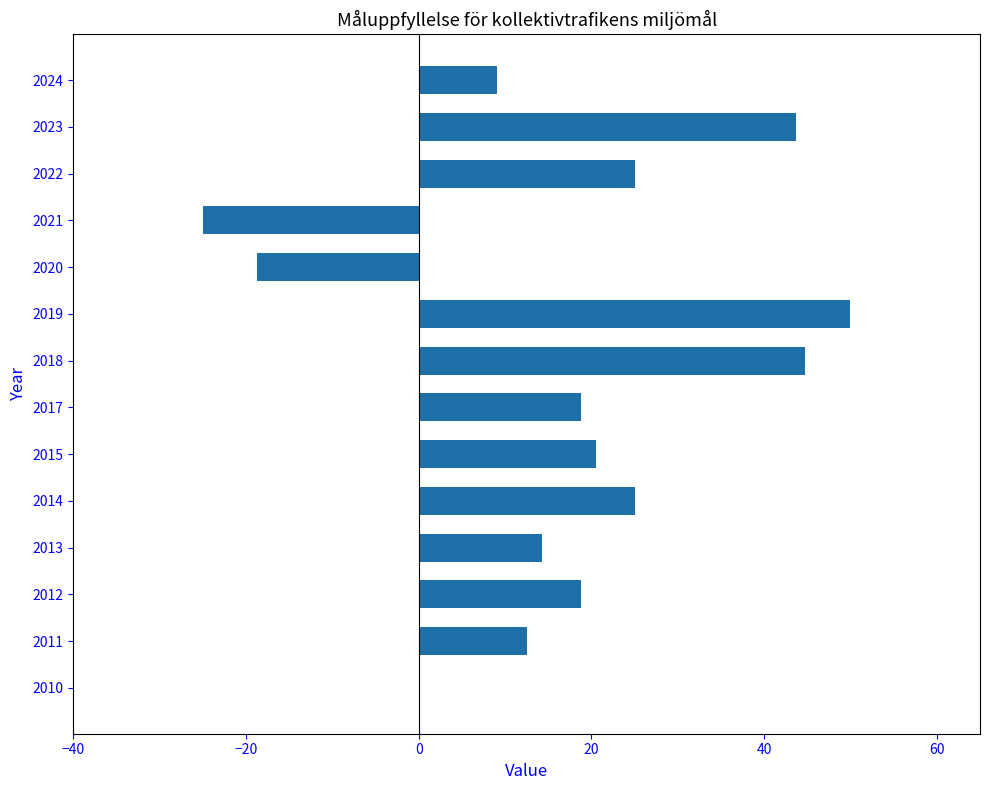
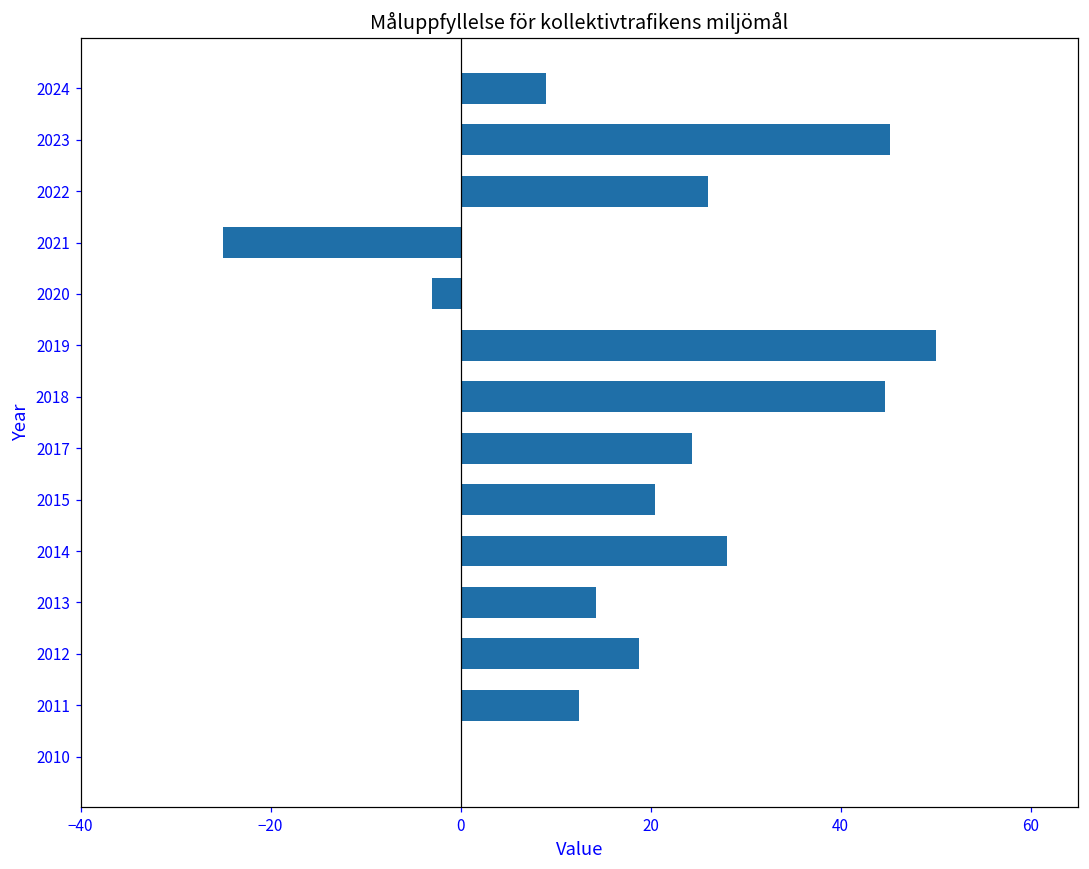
2023: 44 -> 45
2022: 25 -> 26
2020: -19 -> -3
2017: 19 -> 24
2014: 25 -> 28
